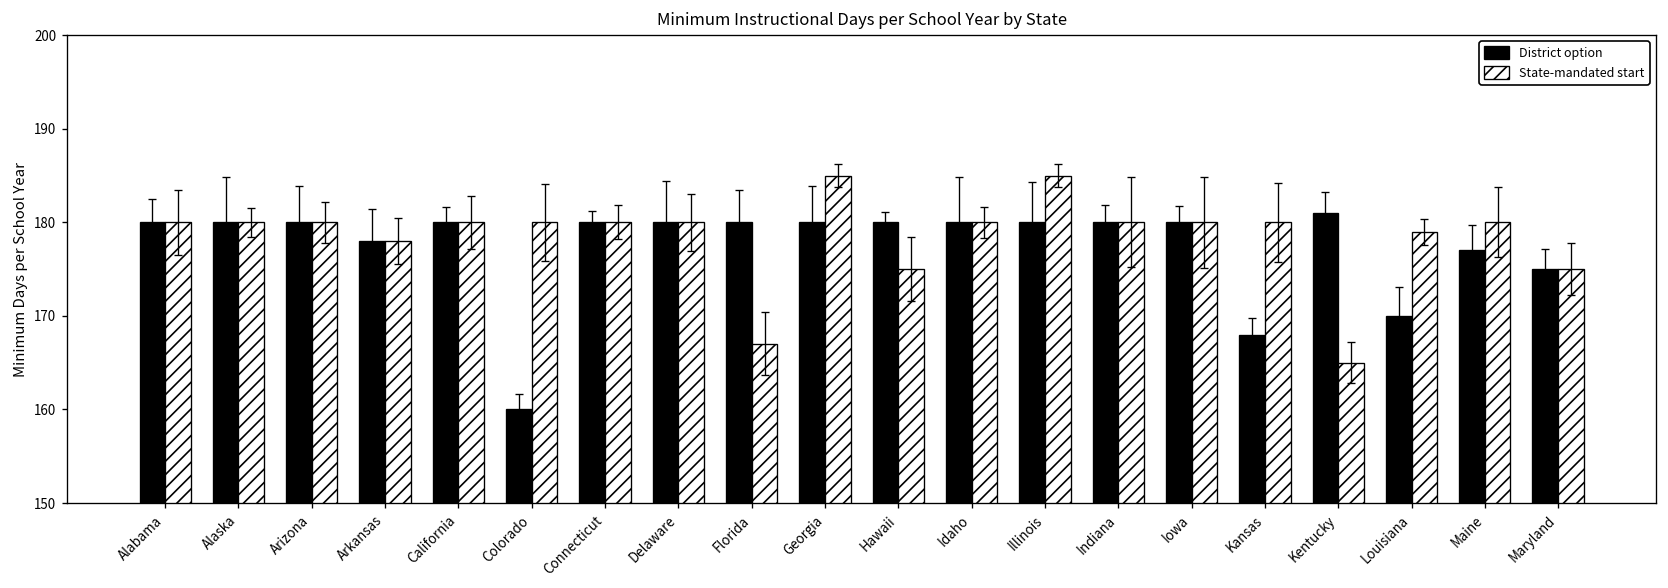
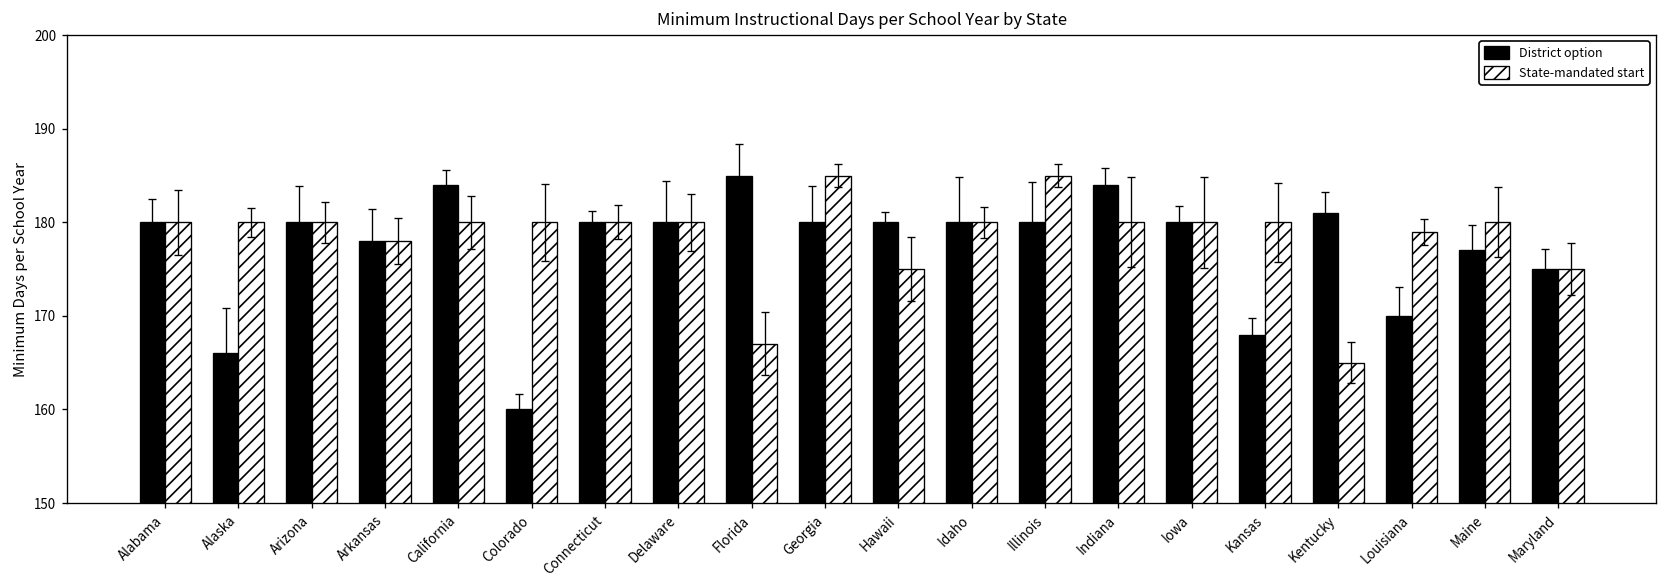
District option, Alaska: 180 -> 166
District option, California: 180 -> 184
District option, Florida: 180 -> 185
District option, Indiana: 180 -> 184
